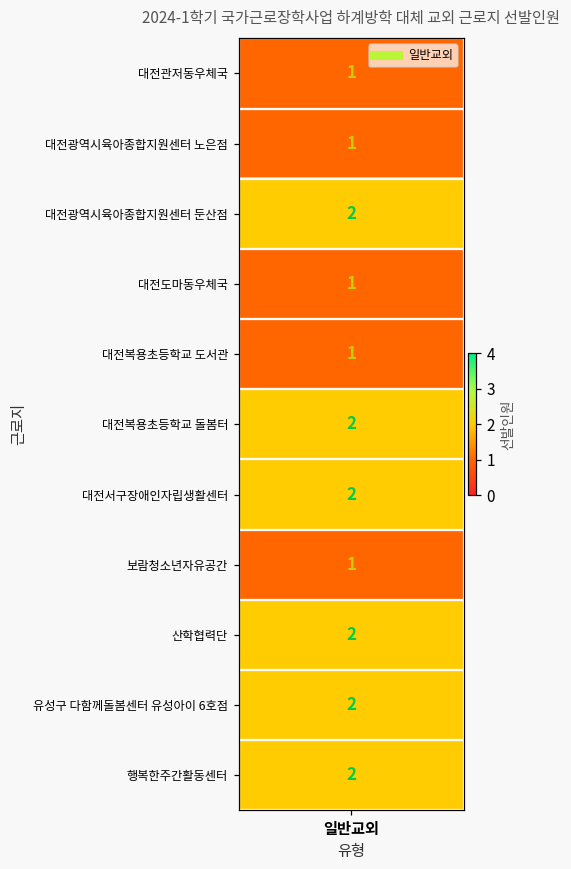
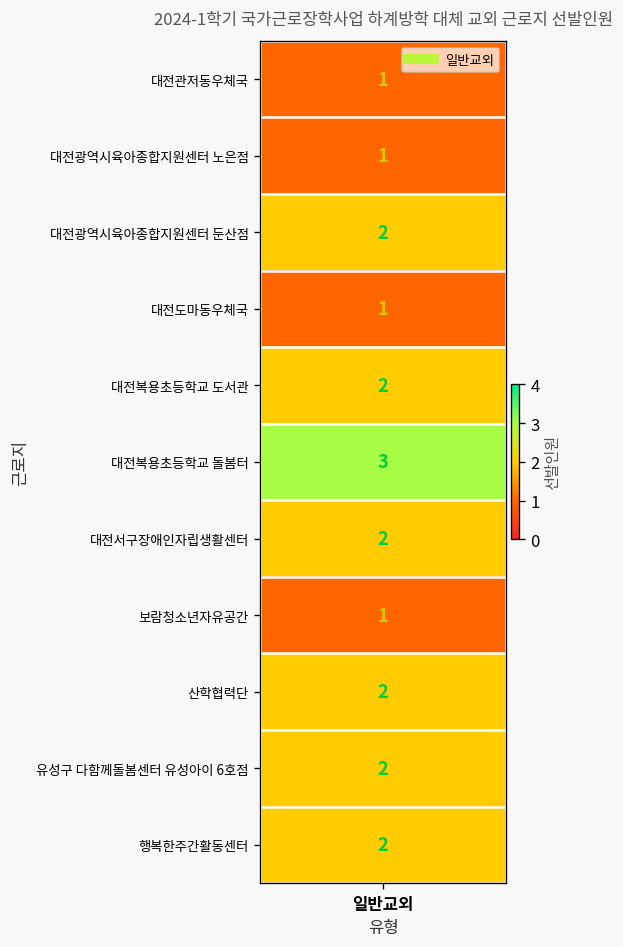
대전복용초등학교 도서관, 일반교외: 1 -> 2
대전복용초등학교 돌봄터, 일반교외: 2 -> 3
